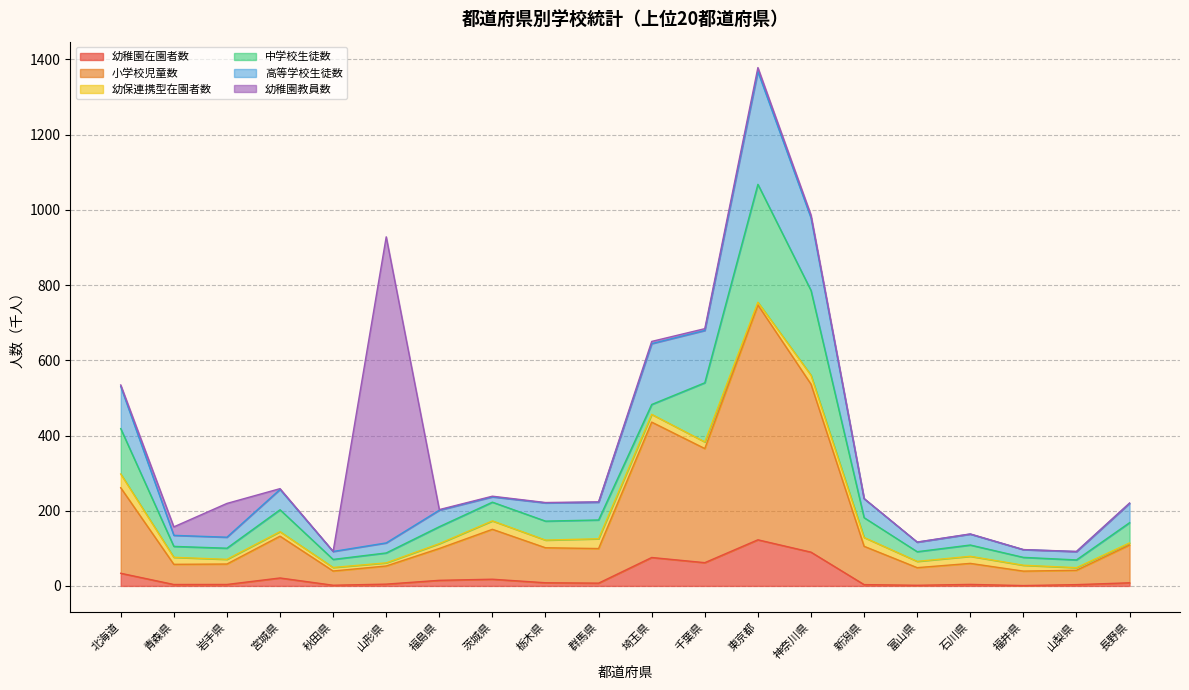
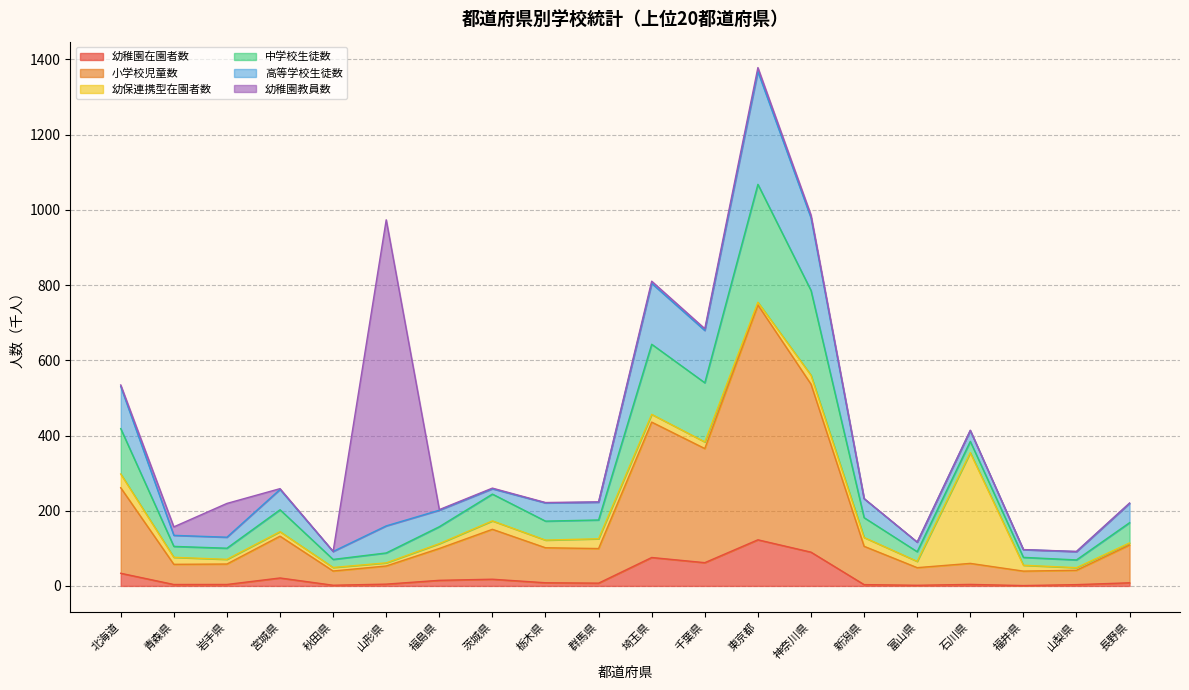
高等学校生徒数, 山形県: 30 -> 70
中学校生徒数, 茨城県: 50 -> 70
中学校生徒数, 埼玉県: 30 -> 190
幼保連携型在園者数, 石川県: 20 -> 290
